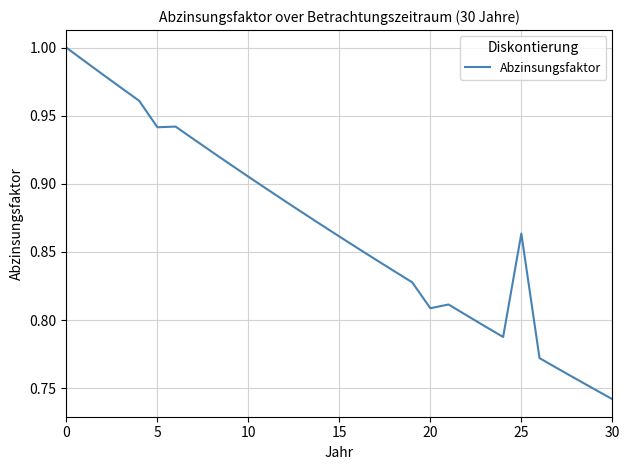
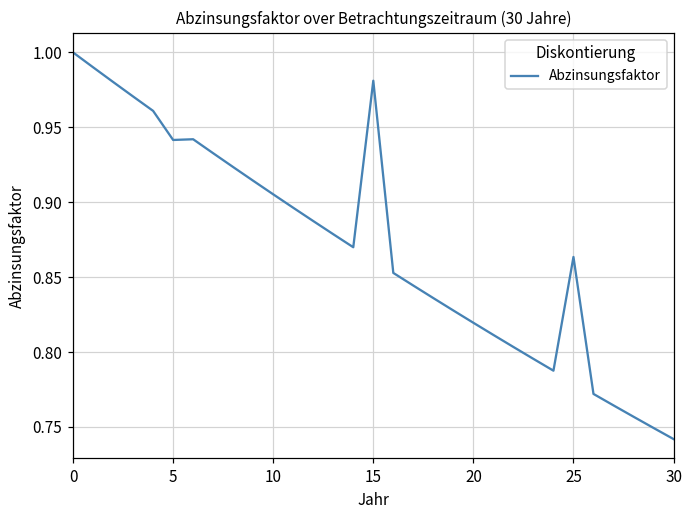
15: 0.861 -> 0.981
20: 0.809 -> 0.820
